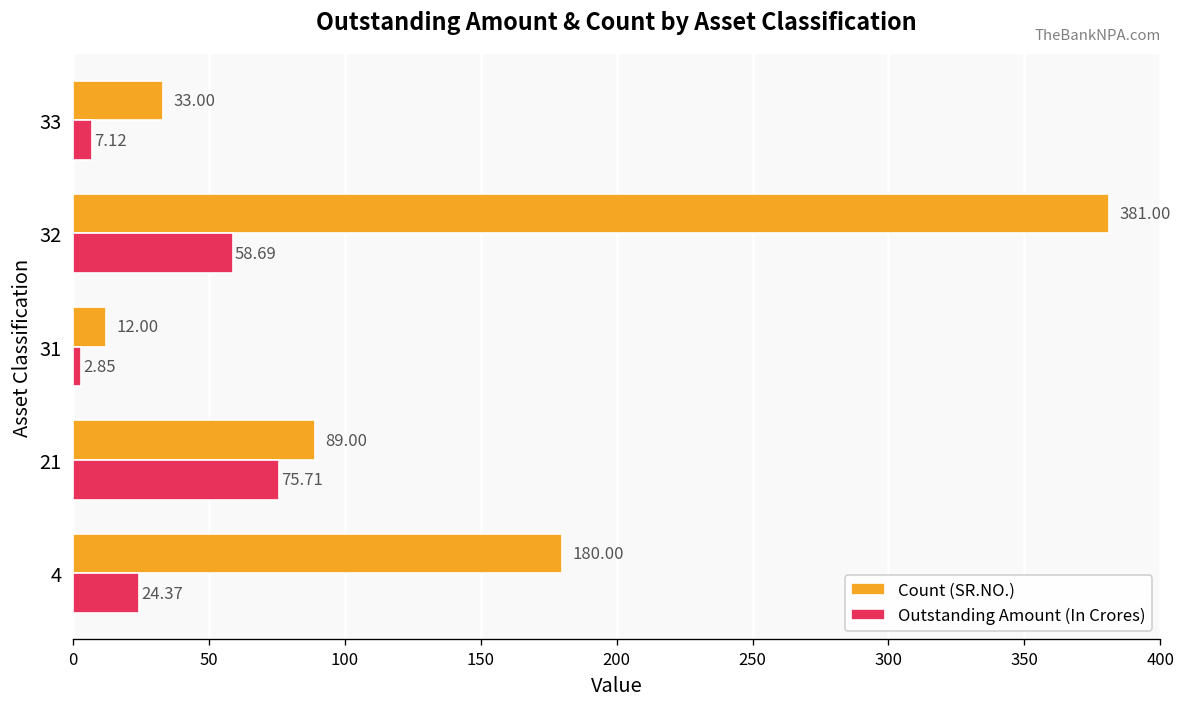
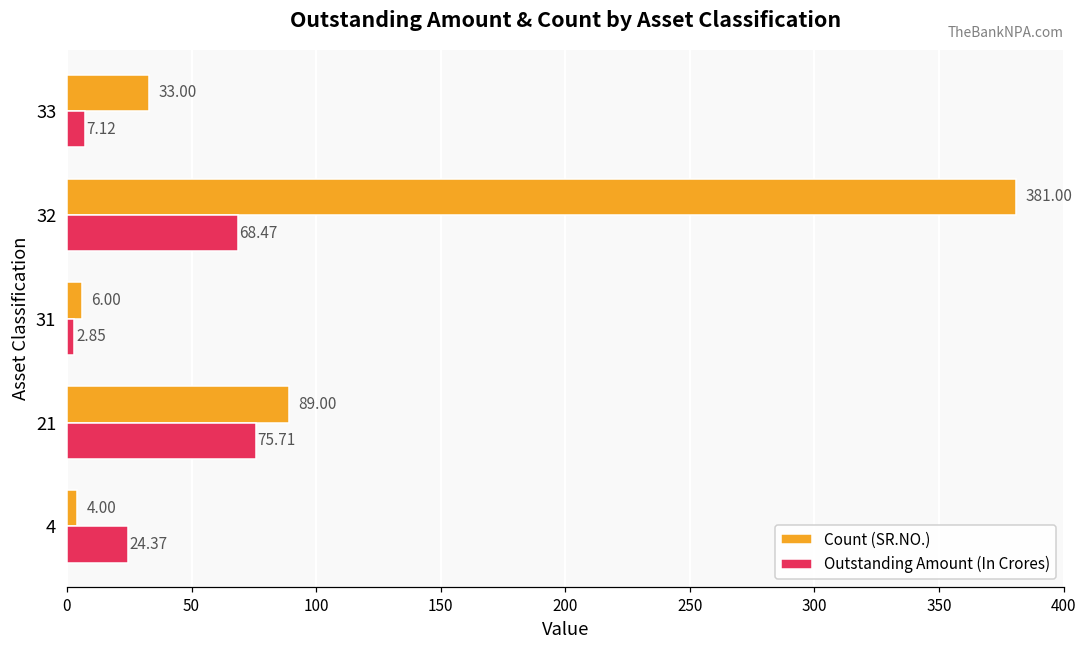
Outstanding Amount (In Crores), 32: 58.69 -> 68.47
Count (SR.NO.), 31: 12.00 -> 6.00
Count (SR.NO.), 4: 180.00 -> 4.00
